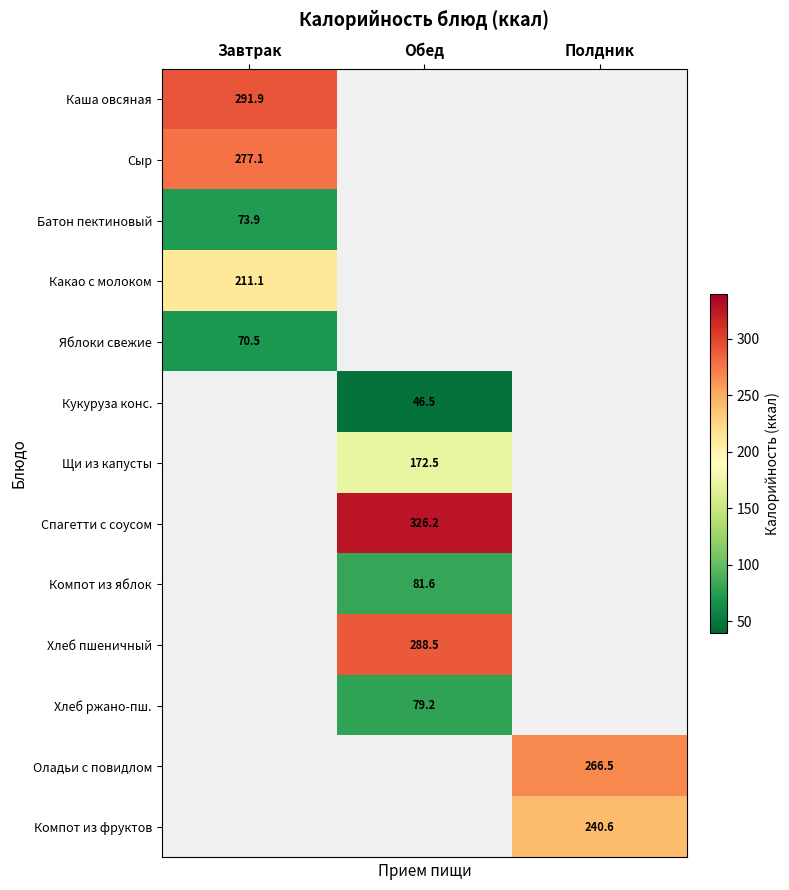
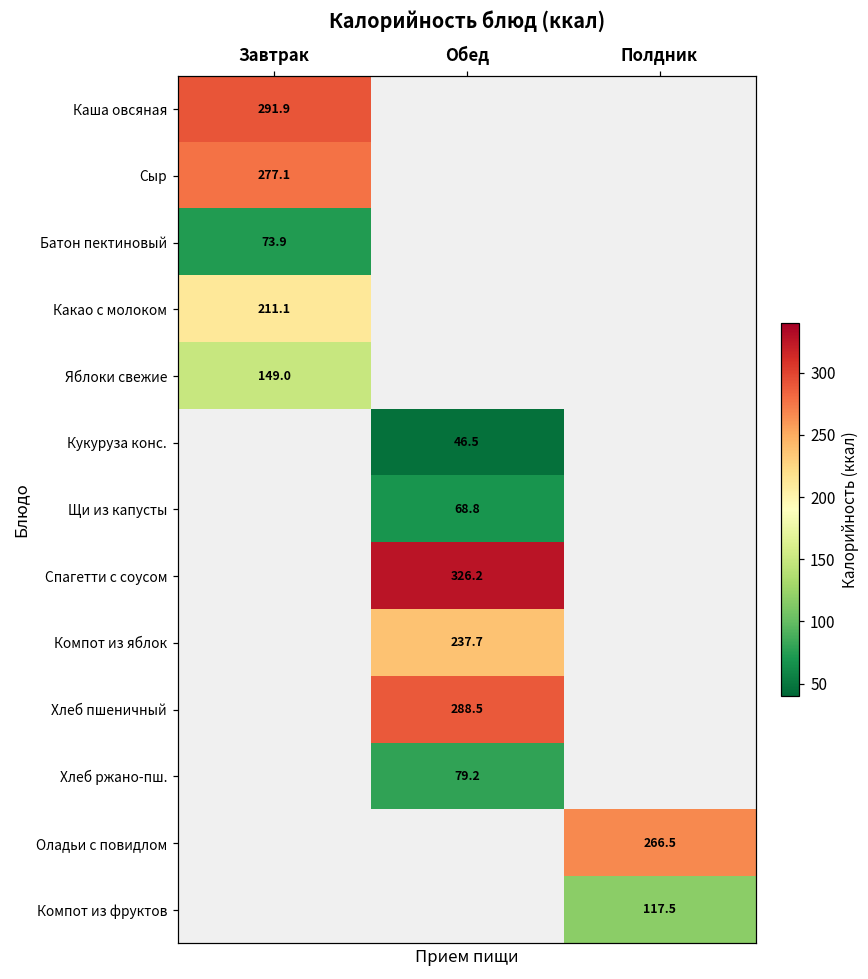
Яблоки свежие, Завтрак: 70.5 -> 149.0
Щи из капусты, Обед: 172.5 -> 68.8
Компот из яблок, Обед: 81.6 -> 237.7
Компот из фруктов, Полдник: 240.6 -> 117.5
